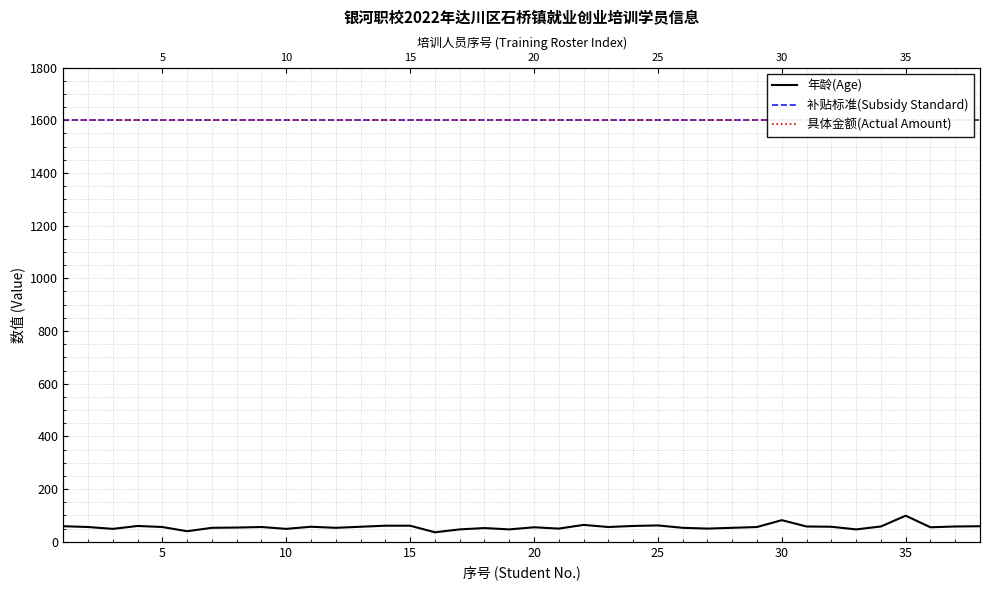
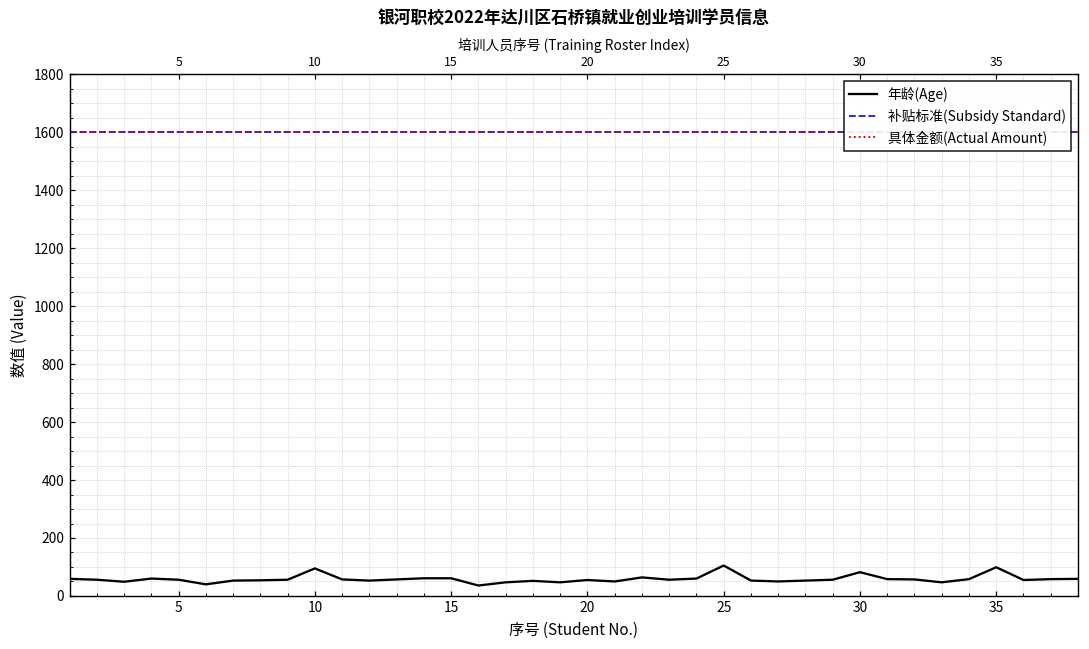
年龄(Age), 10: 50 -> 100
年龄(Age), 25: 60 -> 110
